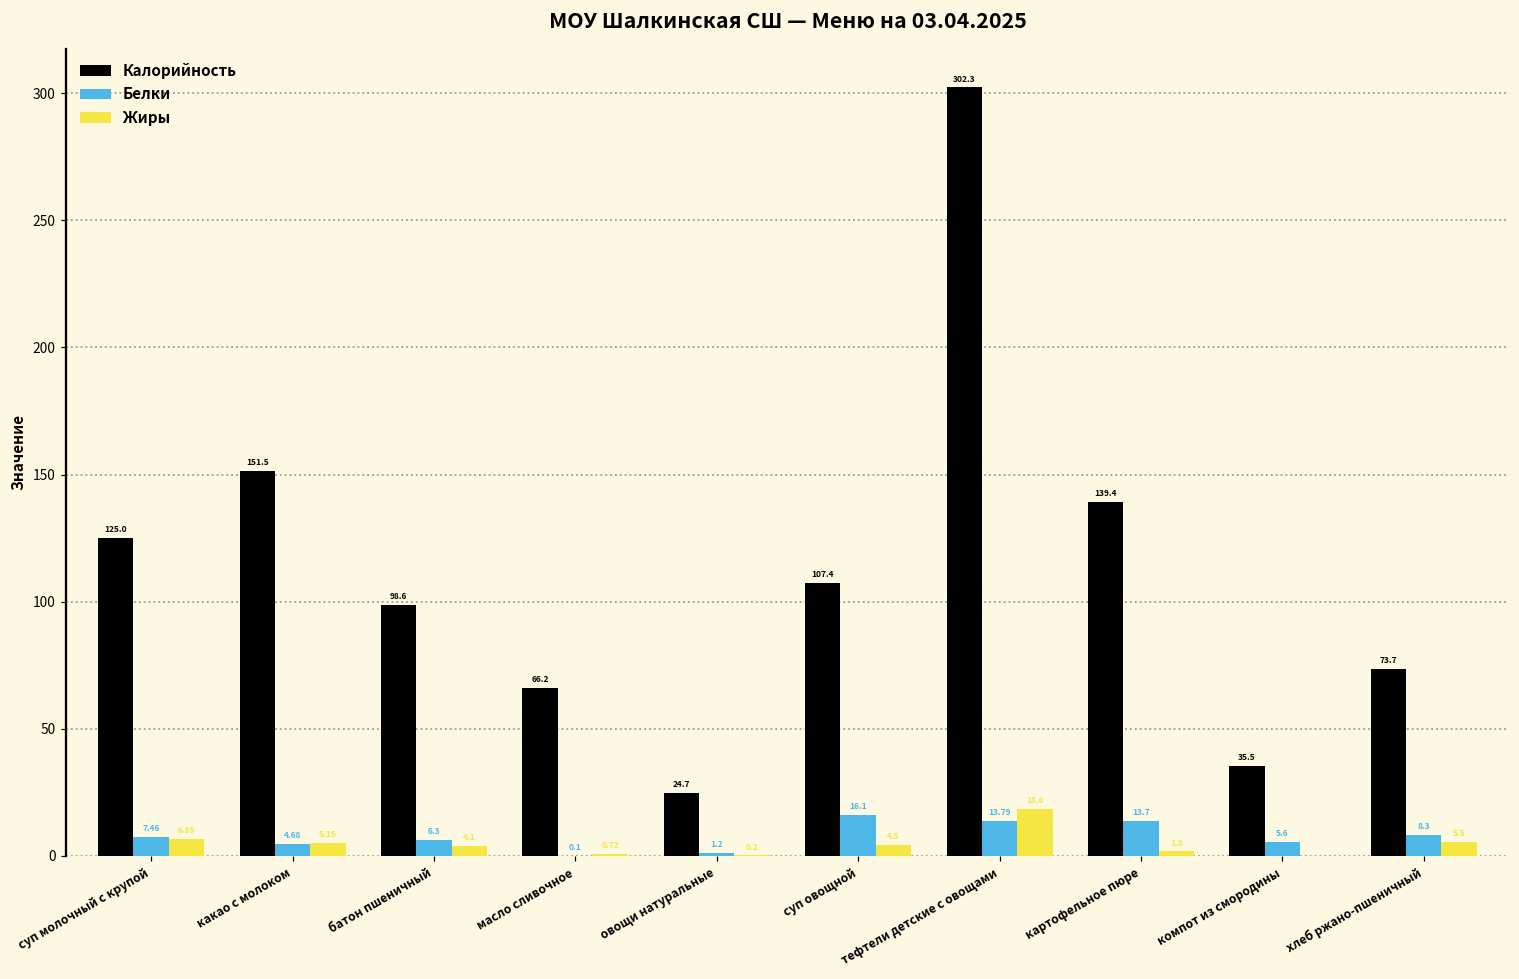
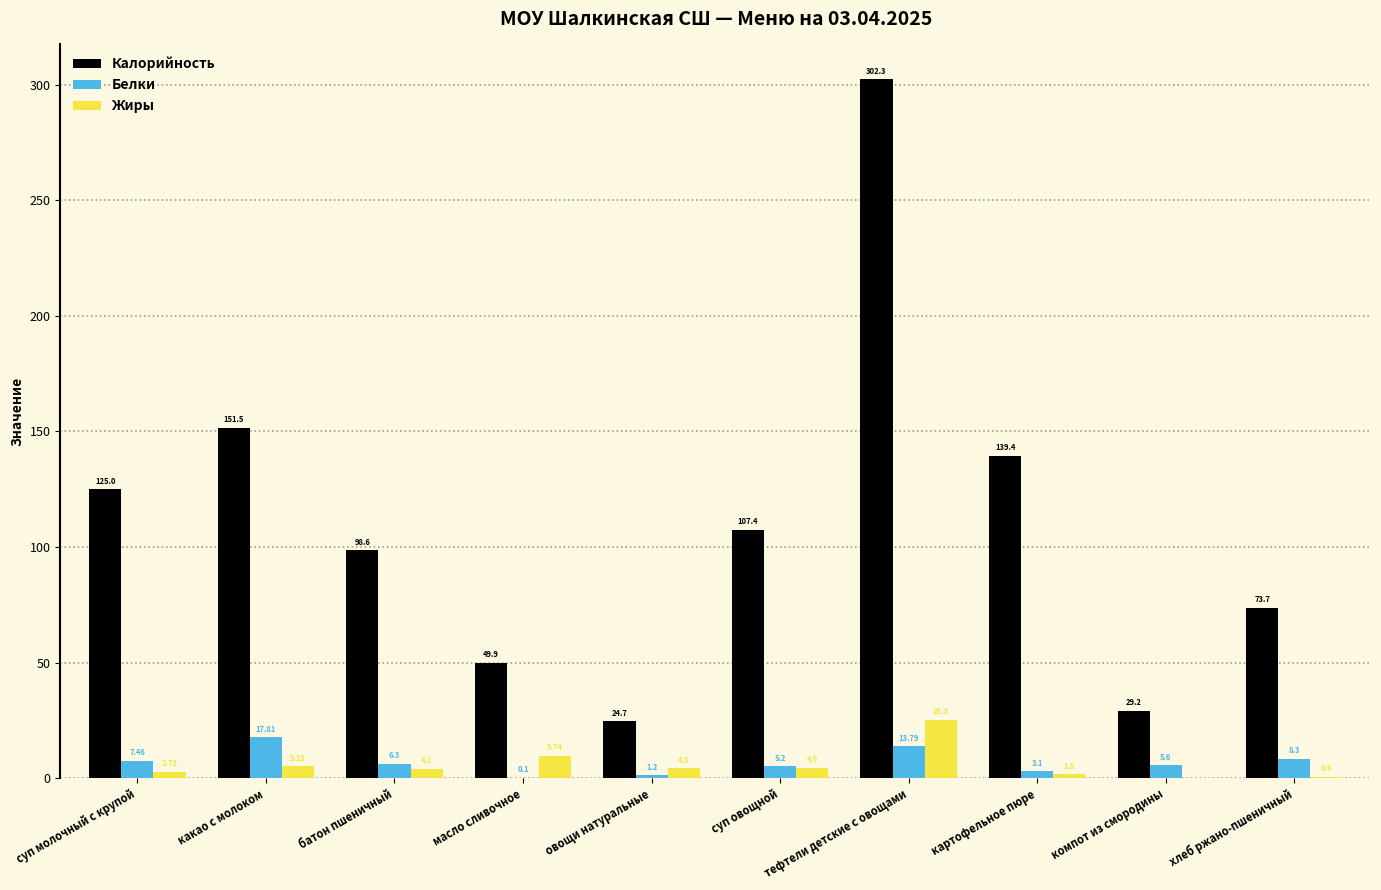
Жиры, суп молочный с крупой: 6.85 -> 2.72
Белки, какао с молоком: 4.68 -> 17.81
Калорийность, масло сливочное: 66.2 -> 49.9
Жиры, масло сливочное: 0.72 -> 9.74
Жиры, овощи натуральные: 0.2 -> 4.3
Белки, суп овощной: 16.1 -> 5.2
Жиры, тефтели детские с овощами: 18.6 -> 25.3
Белки, картофельное пюре: 13.7 -> 3.1
Калорийность, компот из смородины: 35.5 -> 29.2
Жиры, хлеб ржано-пшеничный: 5.5 -> 0.6
